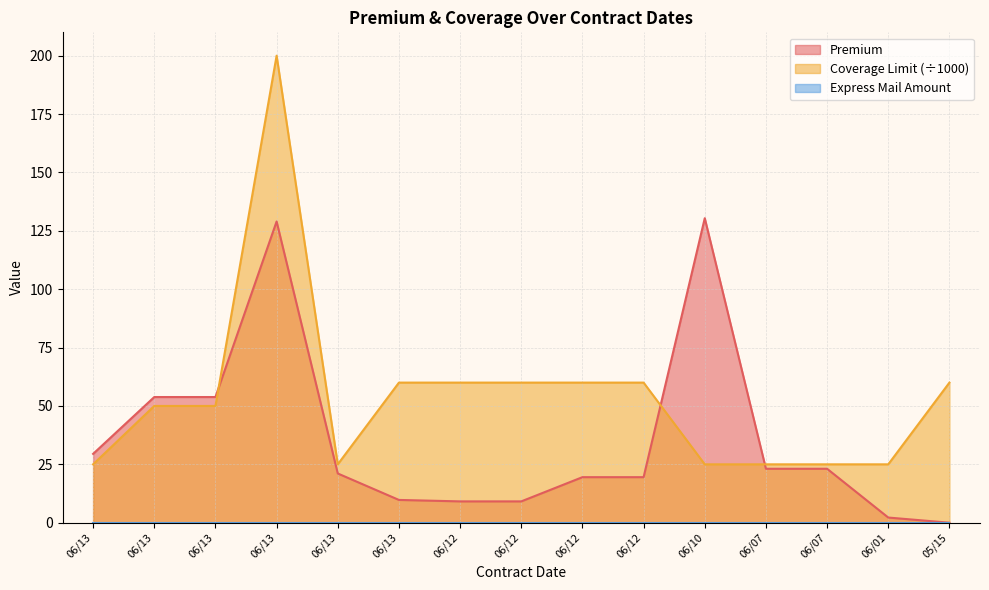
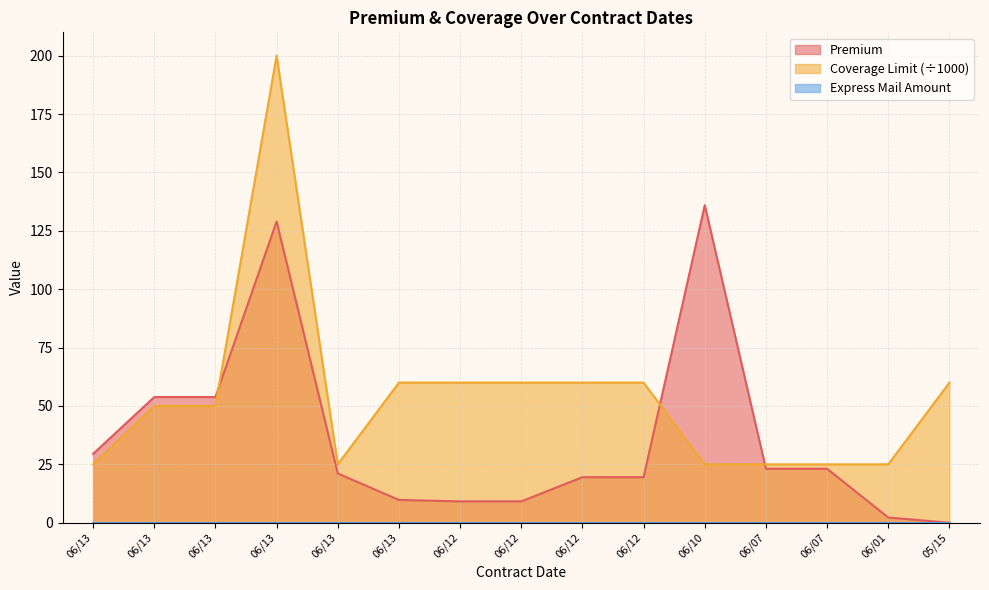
Premium, 06/10: 130 -> 136
